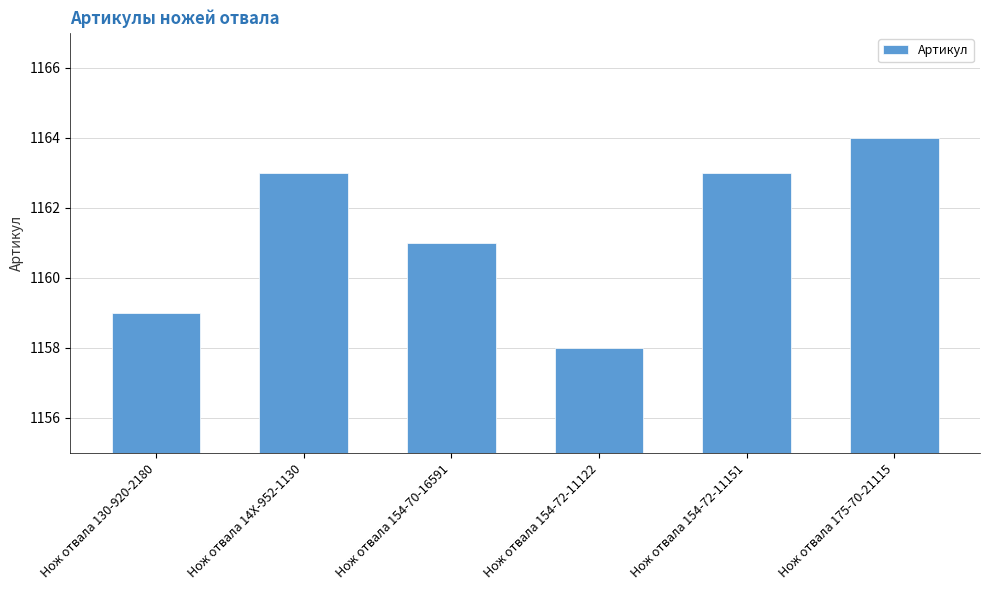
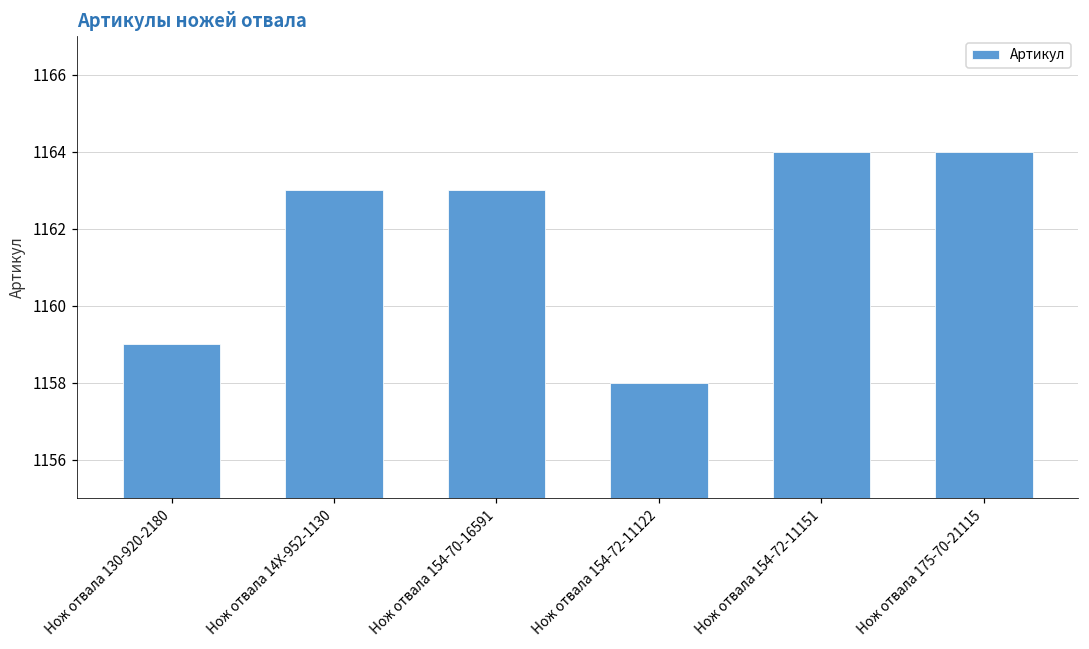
Нож отвала 154-70-16591: 1161 -> 1163
Нож отвала 154-72-11151: 1163 -> 1164
